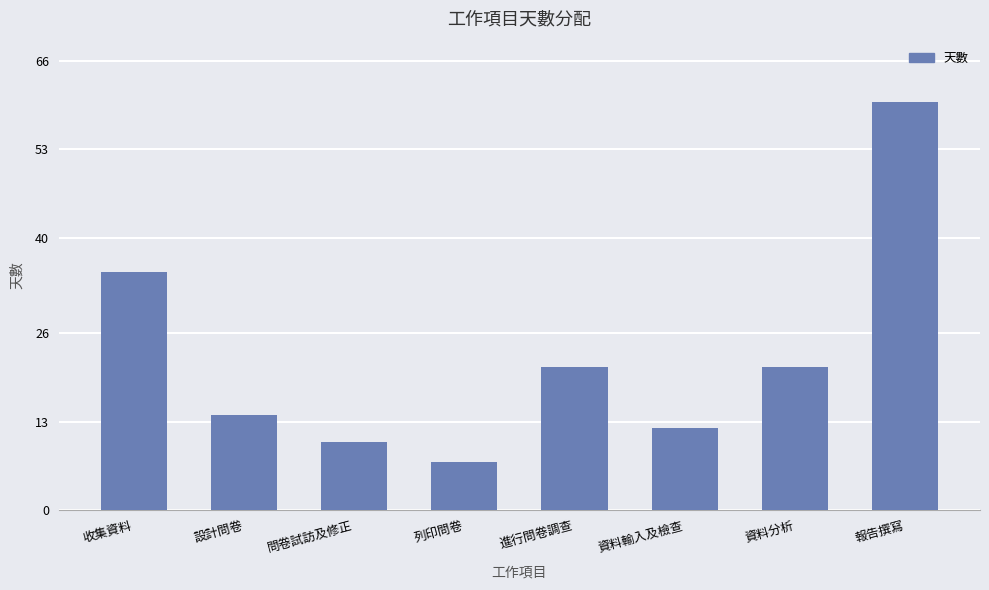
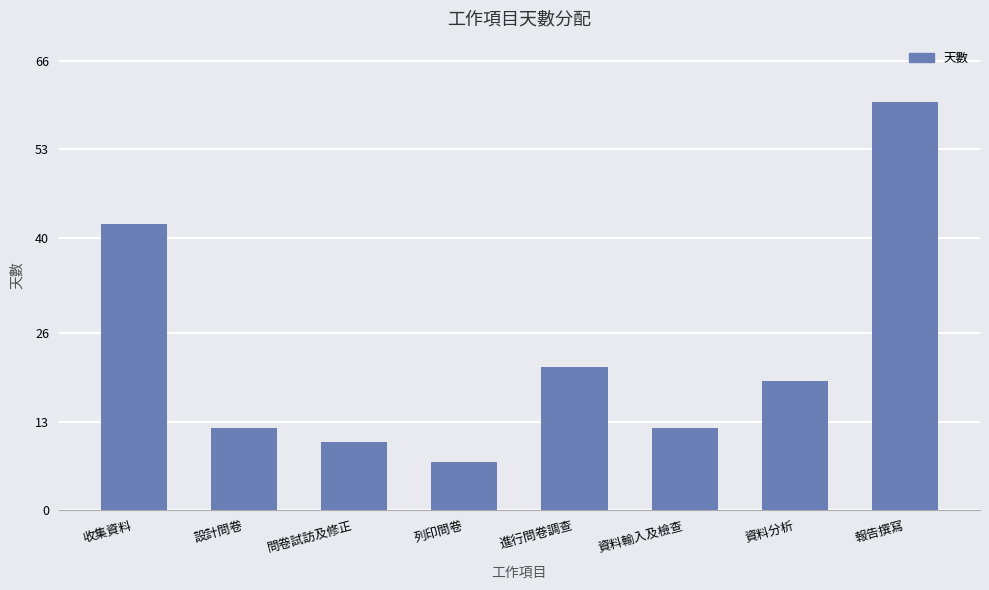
收集資料: 35 -> 42
設計問卷: 14 -> 12
資料分析: 21 -> 19
